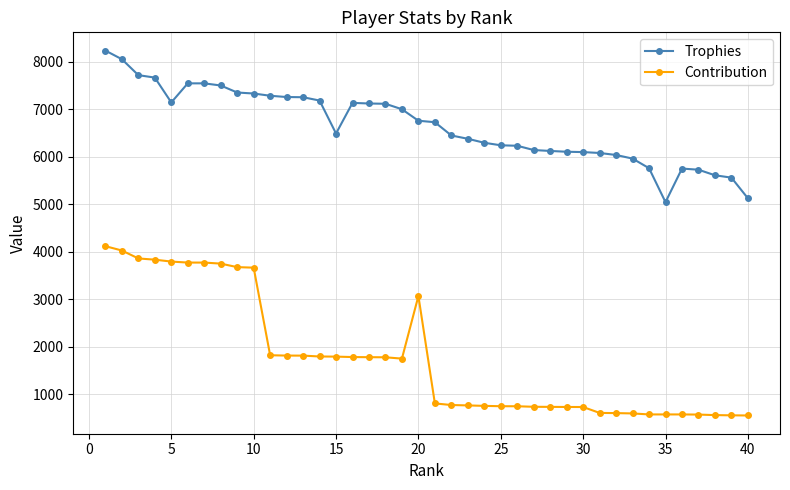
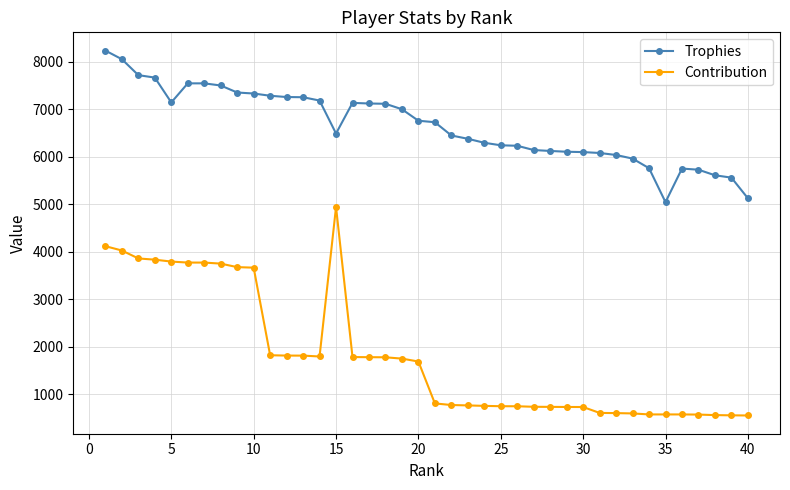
Contribution, 15: 1800 -> 4900
Contribution, 20: 3100 -> 1700
